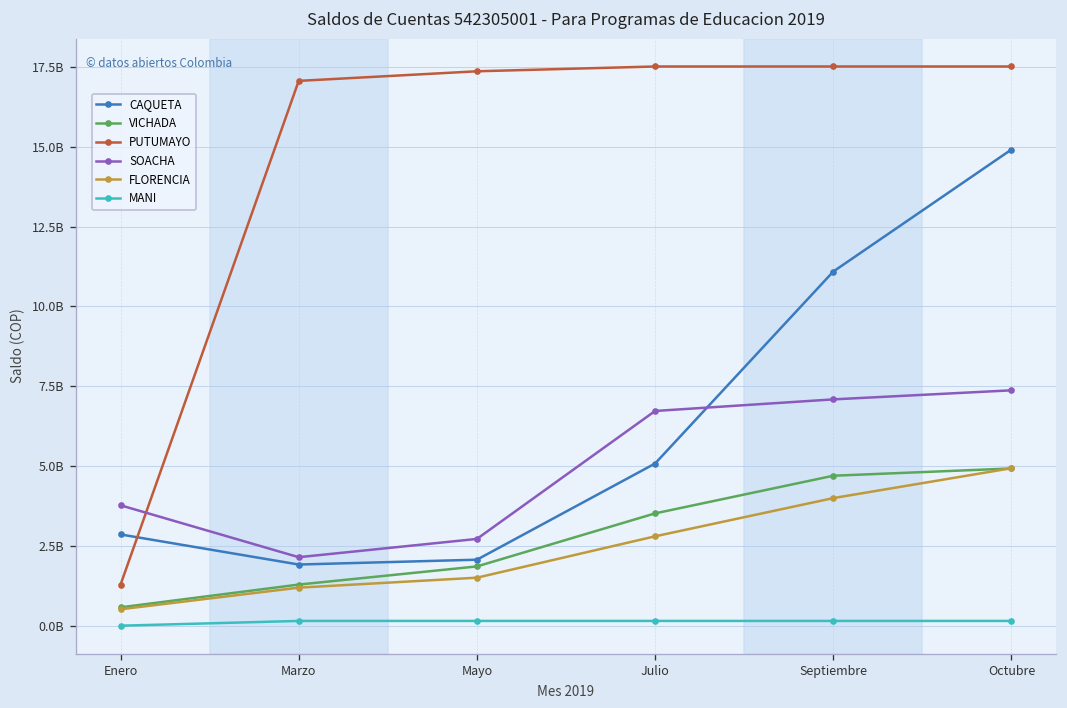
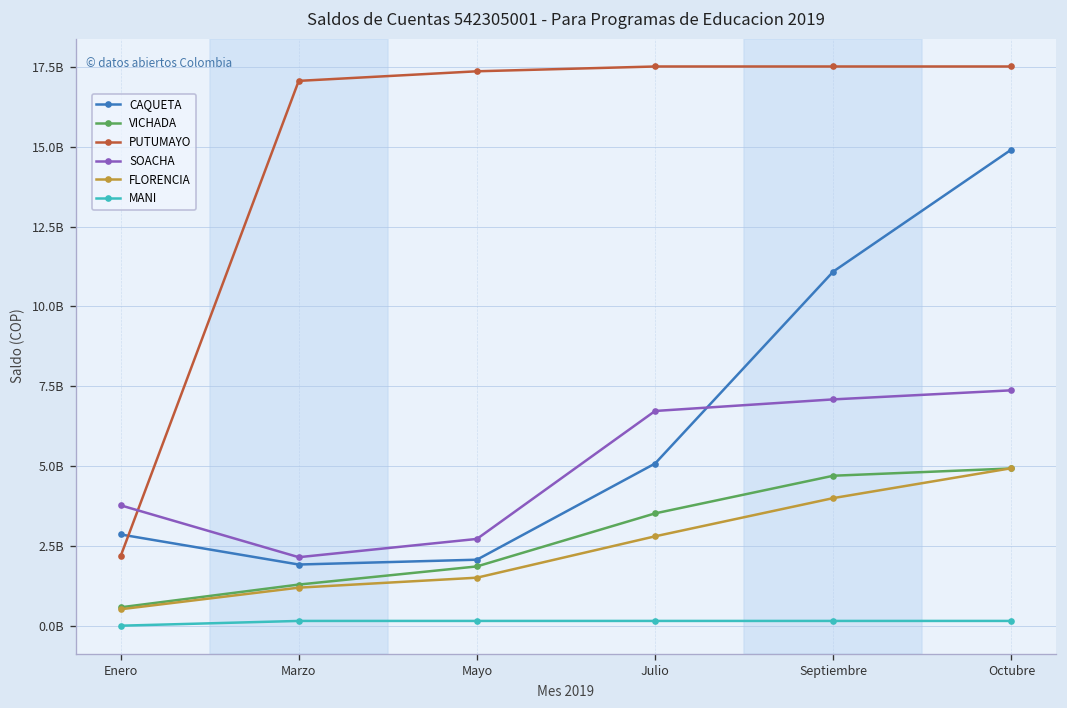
PUTUMAYO, Enero: 1300000000 -> 2200000000
